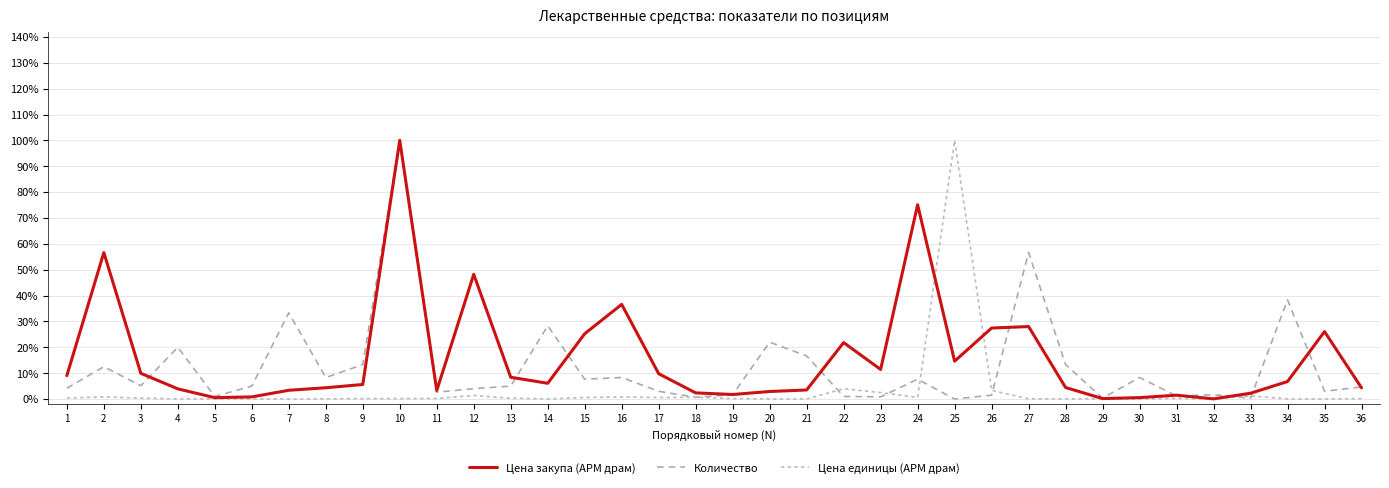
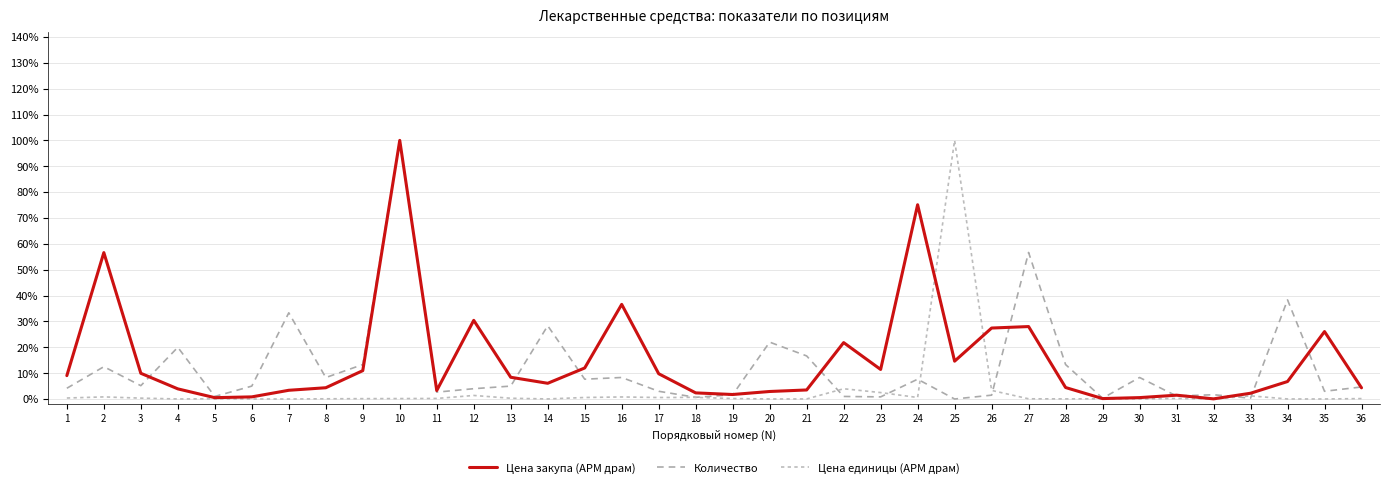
Цена закупа (АРМ драм), 9: 6% -> 11%
Цена закупа (АРМ драм), 12: 48% -> 30%
Цена закупа (АРМ драм), 15: 25% -> 12%
